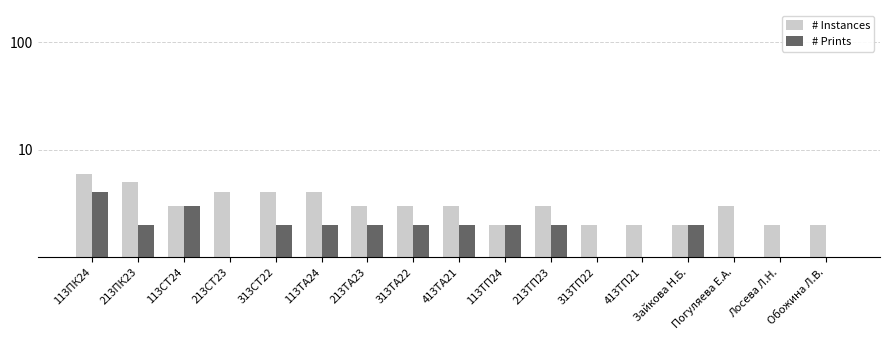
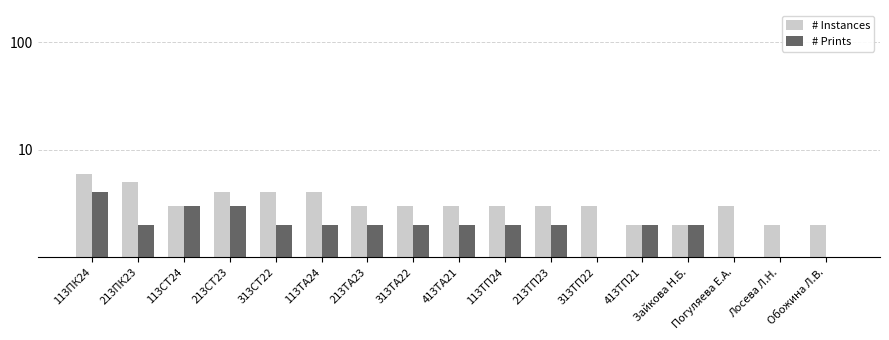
# Prints, 213СТ23: 1 -> 3
# Instances, 113ТП24: 2 -> 3
# Instances, 313ТП22: 2 -> 3
# Prints, 413ТП21: 1 -> 2
